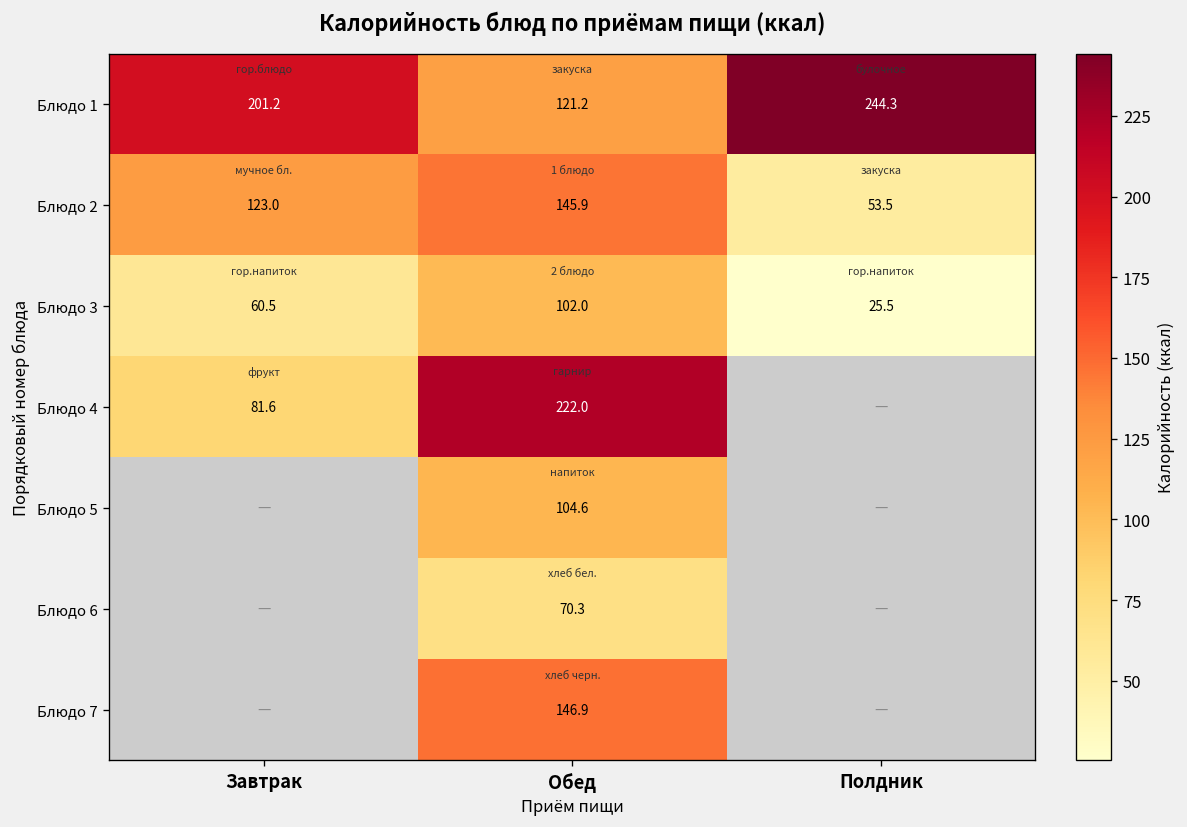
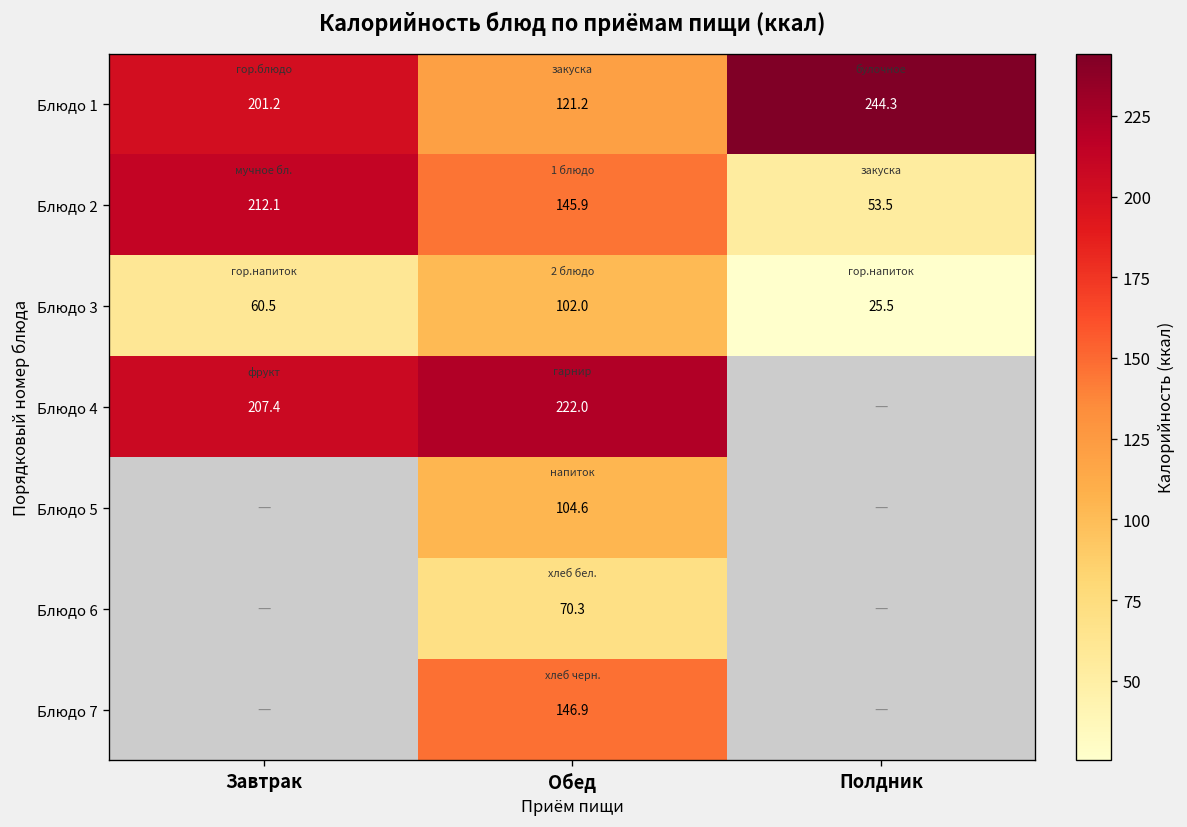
Блюдо 2, Завтрак: 123.0 -> 212.1
Блюдо 4, Завтрак: 81.6 -> 207.4
